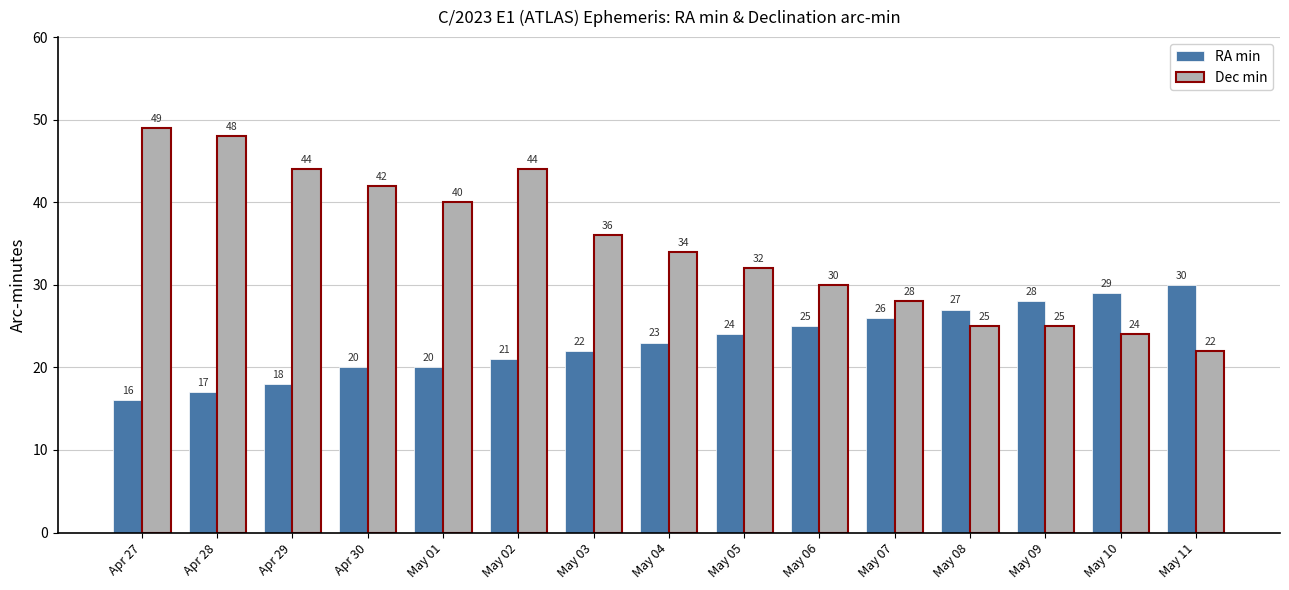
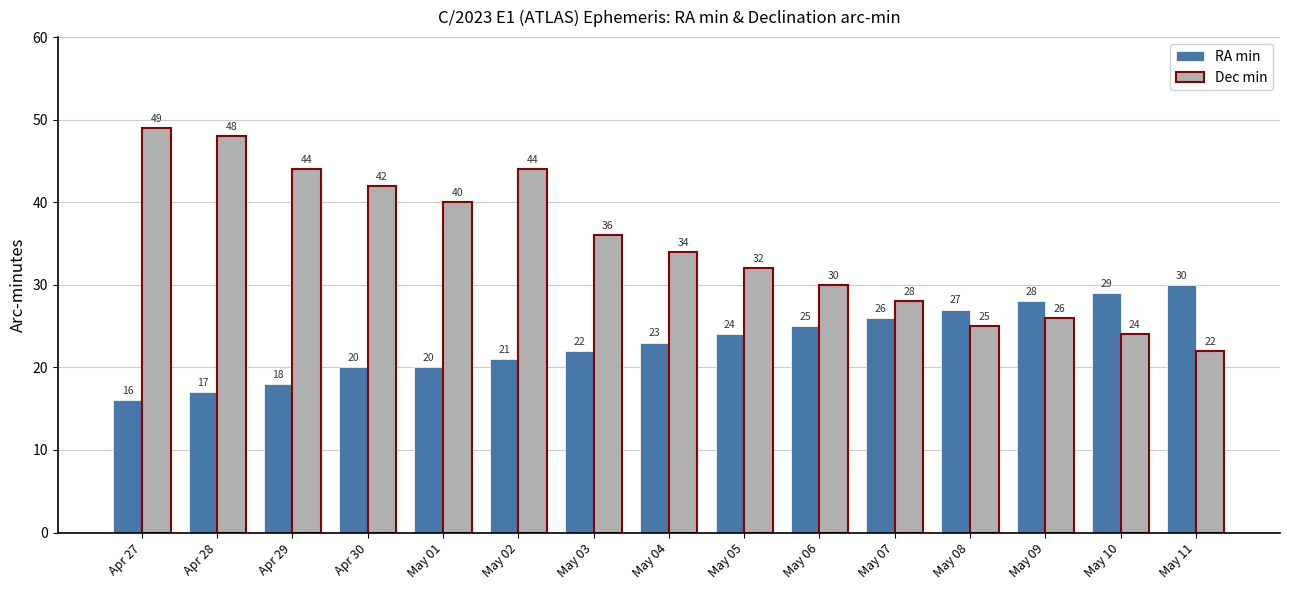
Dec min, May 09: 25 -> 26
